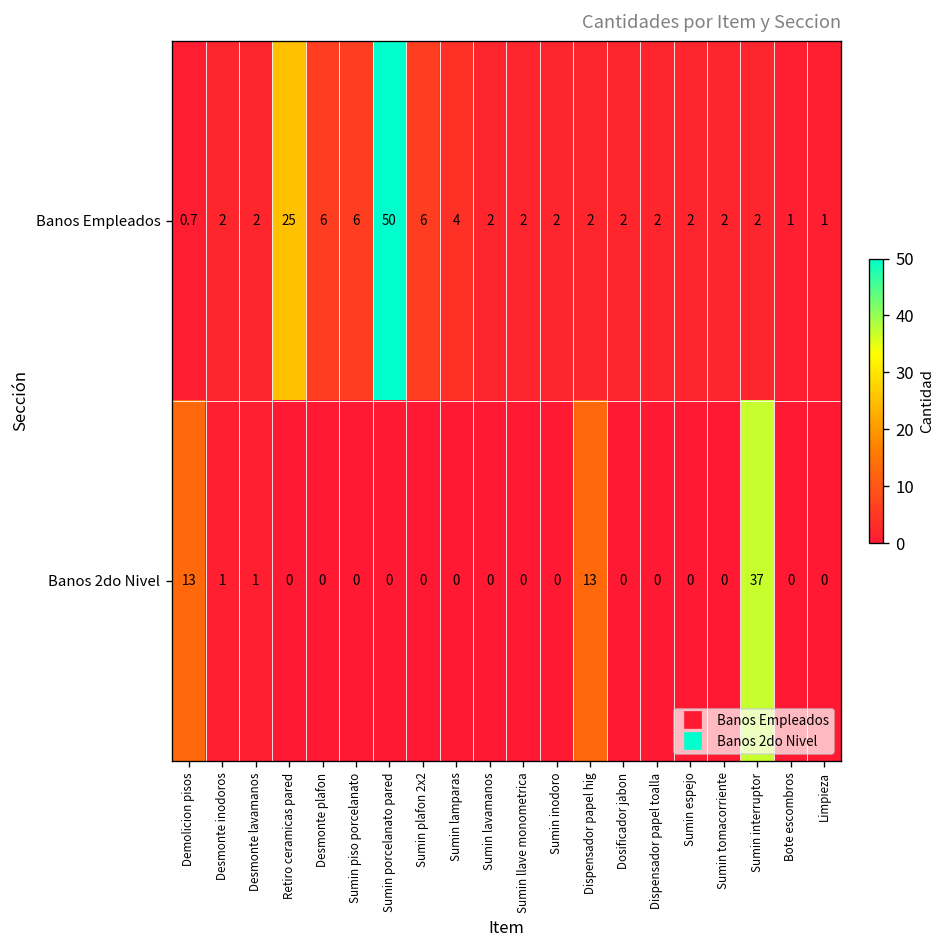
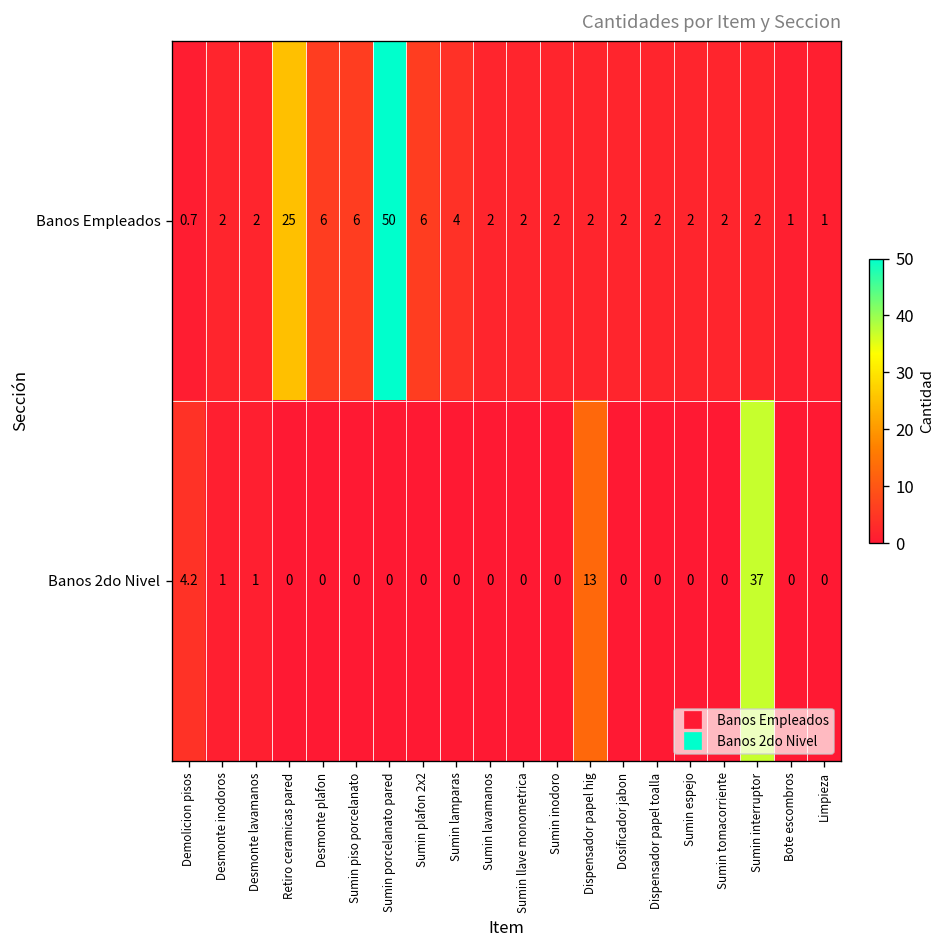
Banos 2do Nivel, Demolicion pisos: 13 -> 4.2
